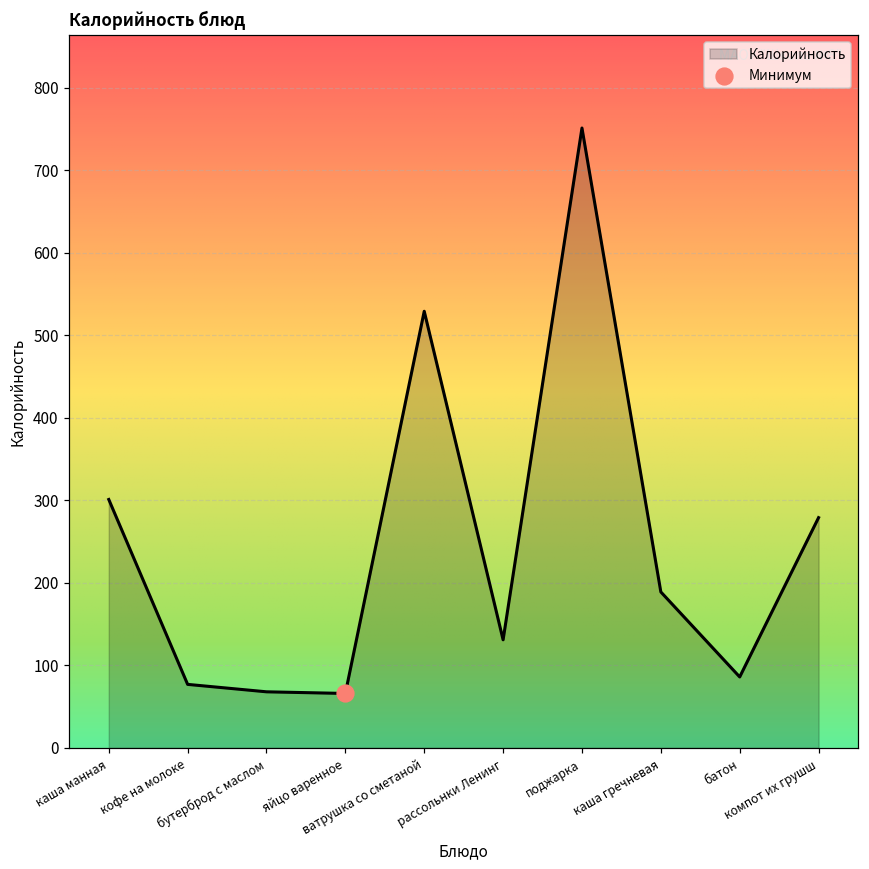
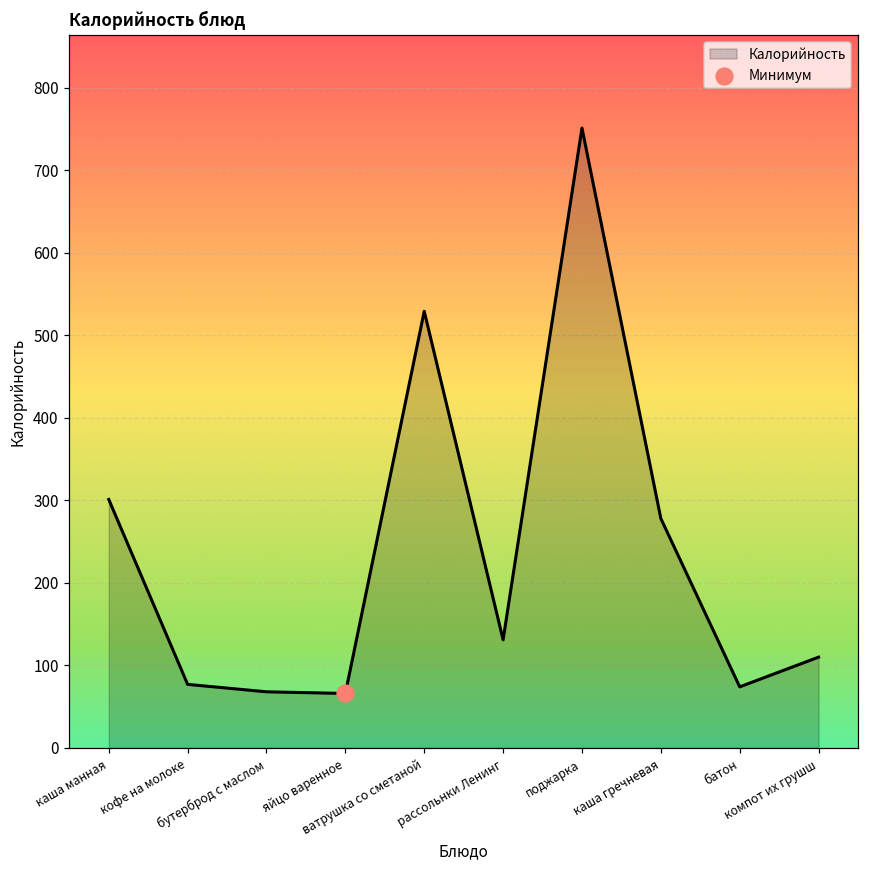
Калорийность, каша гречневая: 190 -> 280
Калорийность, батон: 90 -> 70
Калорийность, компот их грушш: 280 -> 110
